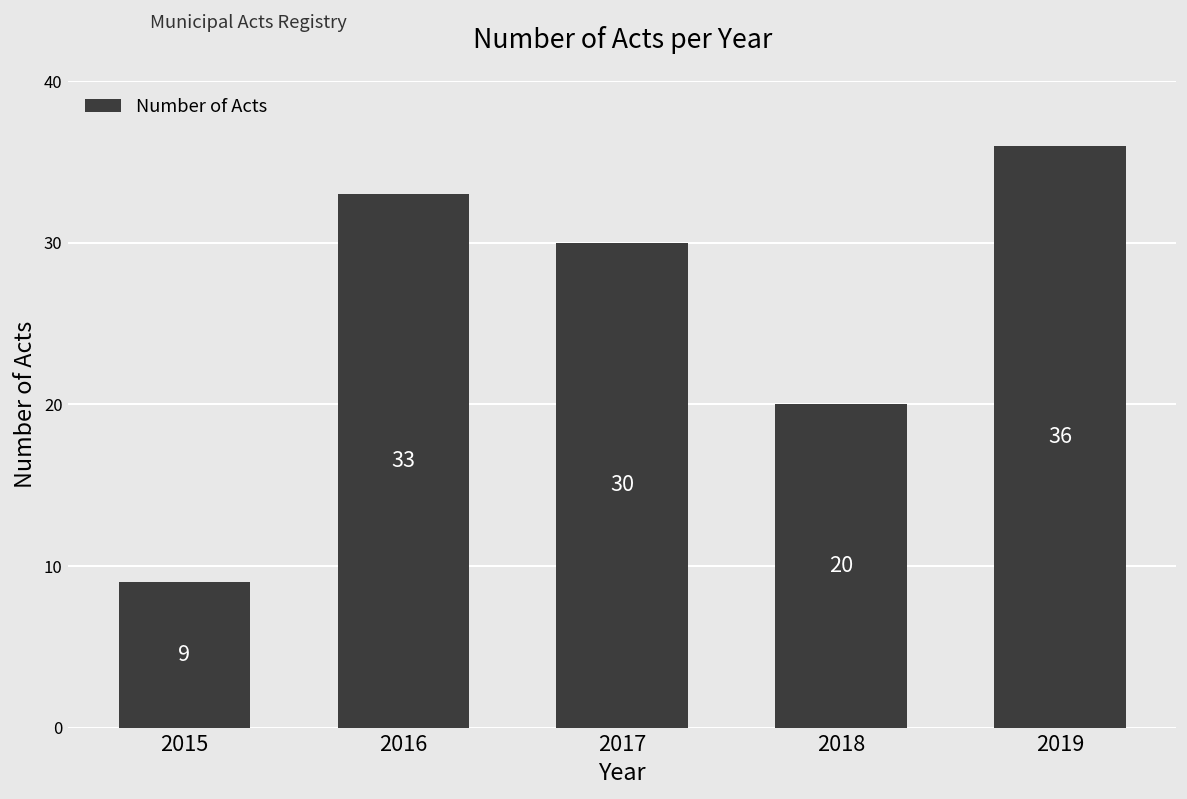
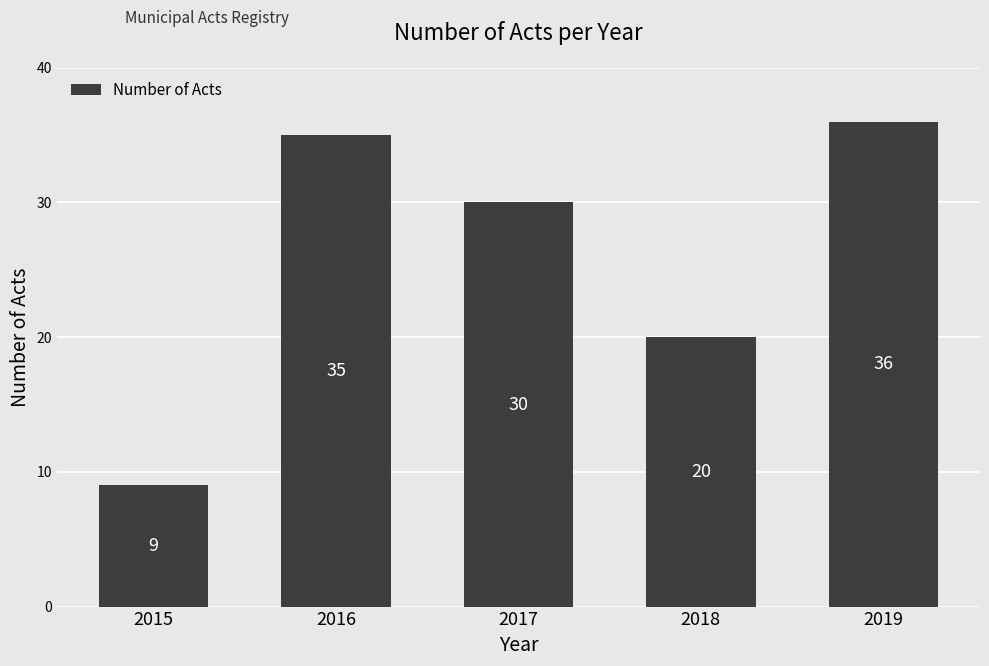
2016: 33 -> 35
